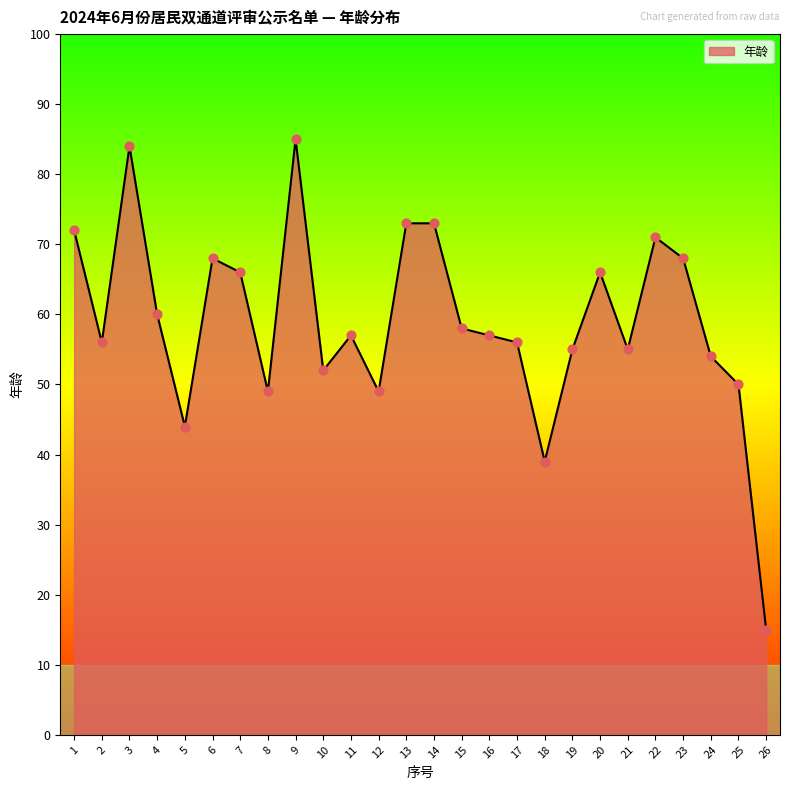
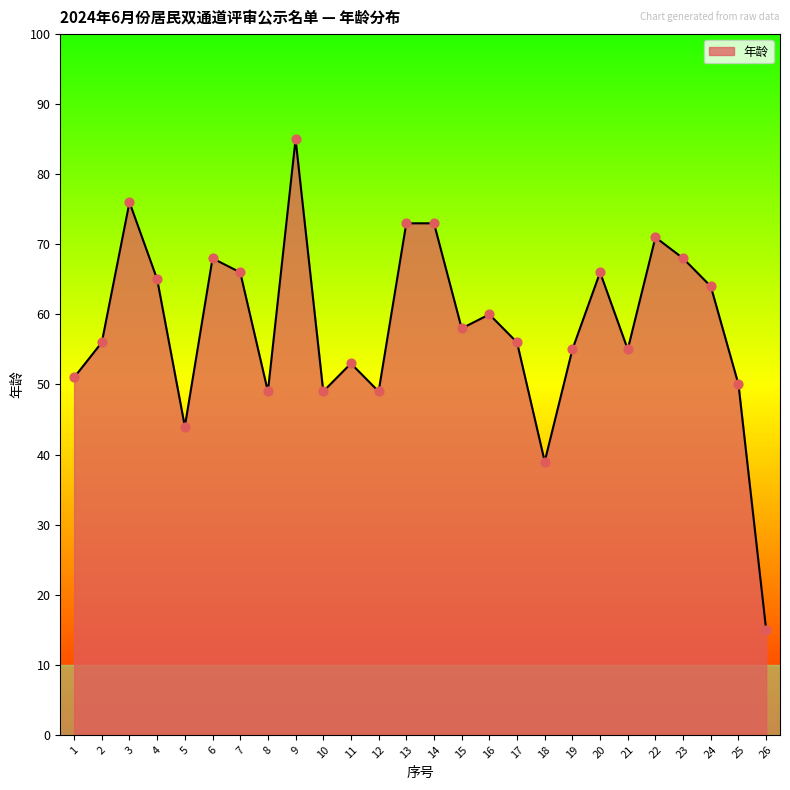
1: 72 -> 51
3: 84 -> 76
4: 60 -> 65
10: 52 -> 49
11: 57 -> 53
16: 57 -> 60
24: 54 -> 64
